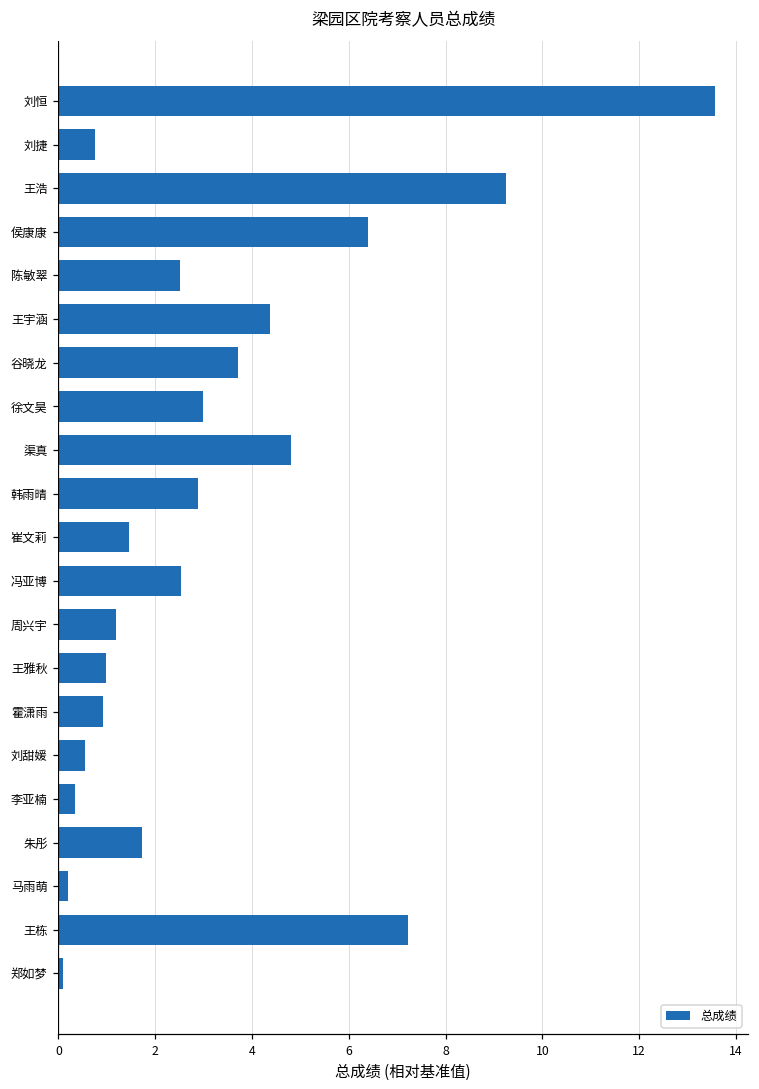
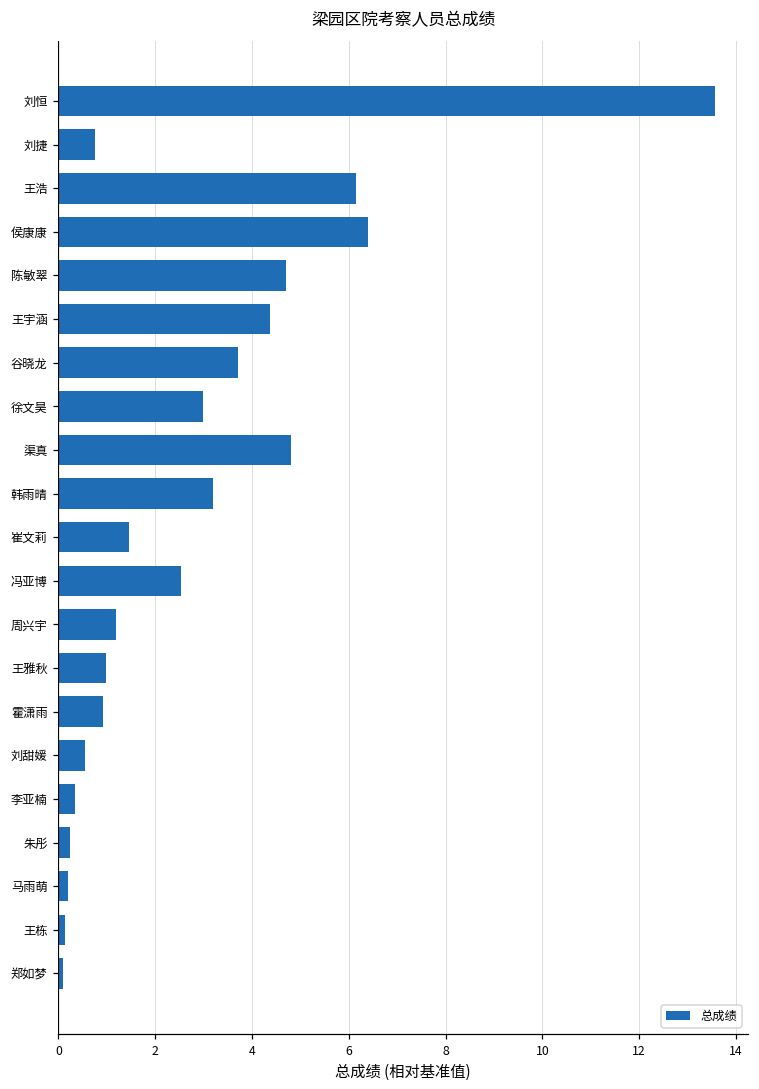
王浩: 9.2 -> 6.2
陈敏翠: 2.5 -> 4.7
韩雨晴: 2.9 -> 3.2
朱彤: 1.7 -> 0.2
王栋: 7.2 -> 0.1
